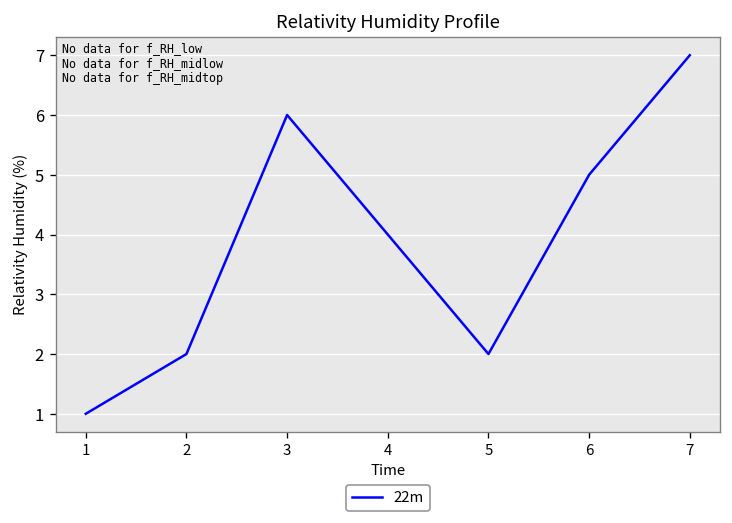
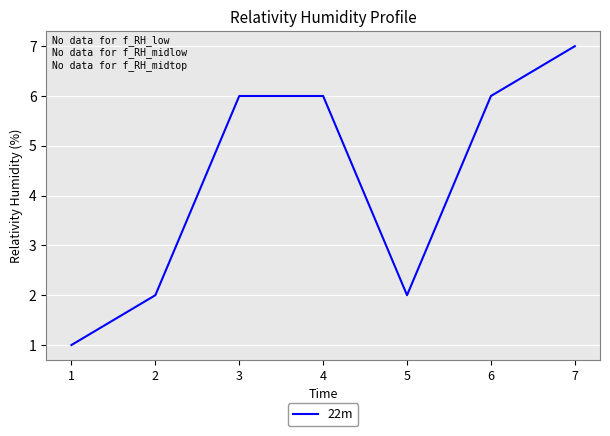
4: 4 -> 6
6: 5 -> 6
